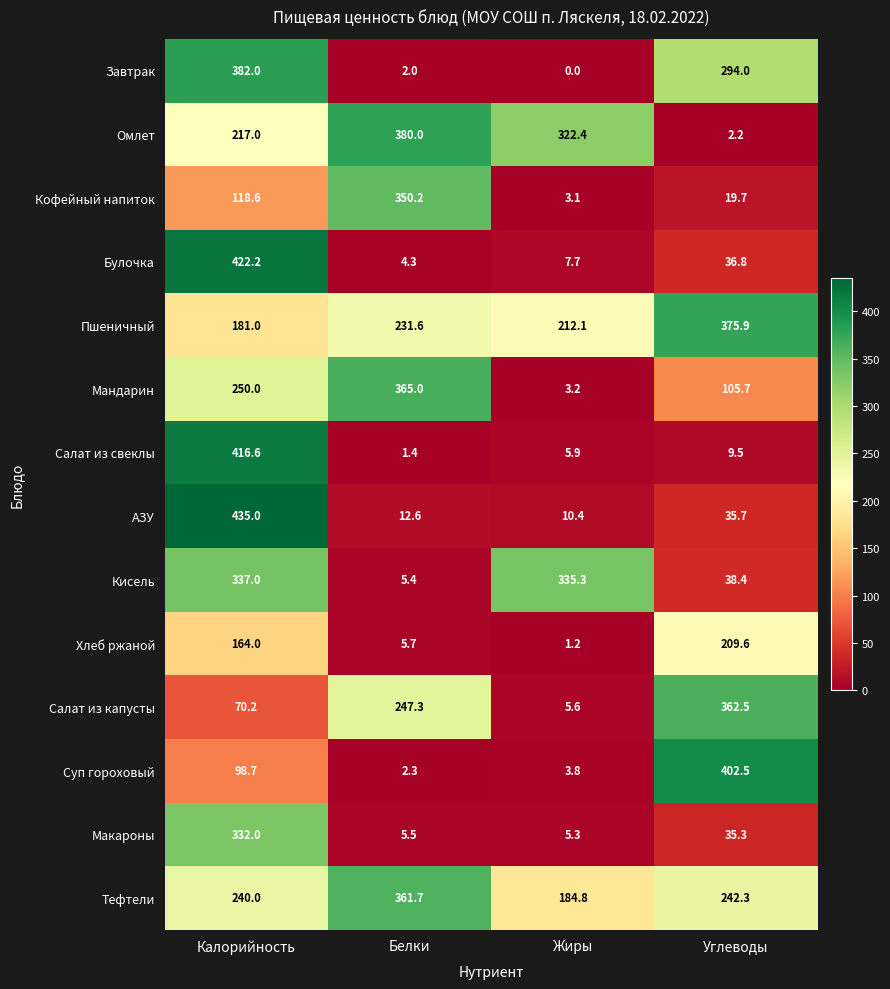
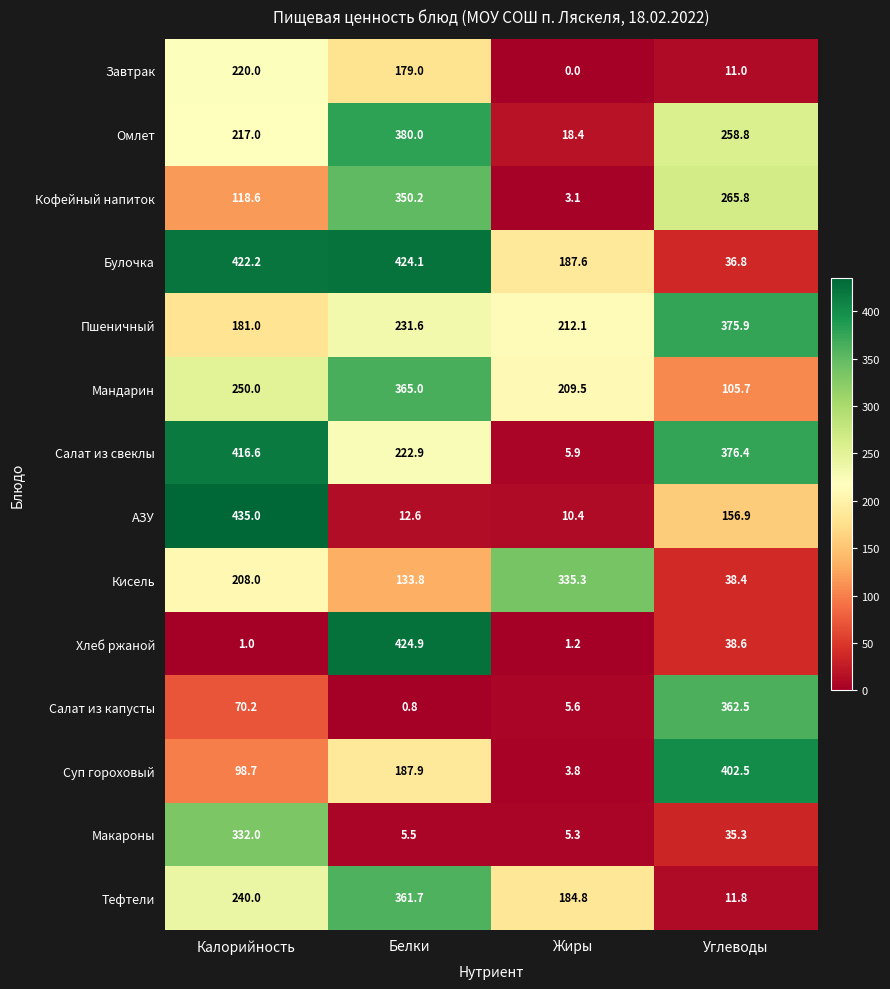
Завтрак, Калорийность: 382.0 -> 220.0
Завтрак, Белки: 2.0 -> 179.0
Завтрак, Углеводы: 294.0 -> 11.0
Омлет, Жиры: 322.4 -> 18.4
Омлет, Углеводы: 2.2 -> 258.8
Кофейный напиток, Углеводы: 19.7 -> 265.8
Булочка, Белки: 4.3 -> 424.1
Булочка, Жиры: 7.7 -> 187.6
Мандарин, Жиры: 3.2 -> 209.5
Салат из свеклы, Белки: 1.4 -> 222.9
Салат из свеклы, Углеводы: 9.5 -> 376.4
АЗУ, Углеводы: 35.7 -> 156.9
Кисель, Калорийность: 337.0 -> 208.0
Кисель, Белки: 5.4 -> 133.8
Хлеб ржаной, Калорийность: 164.0 -> 1.0
Хлеб ржаной, Белки: 5.7 -> 424.9
Хлеб ржаной, Углеводы: 209.6 -> 38.6
Салат из капусты, Белки: 247.3 -> 0.8
Суп гороховый, Белки: 2.3 -> 187.9
Тефтели, Углеводы: 242.3 -> 11.8
